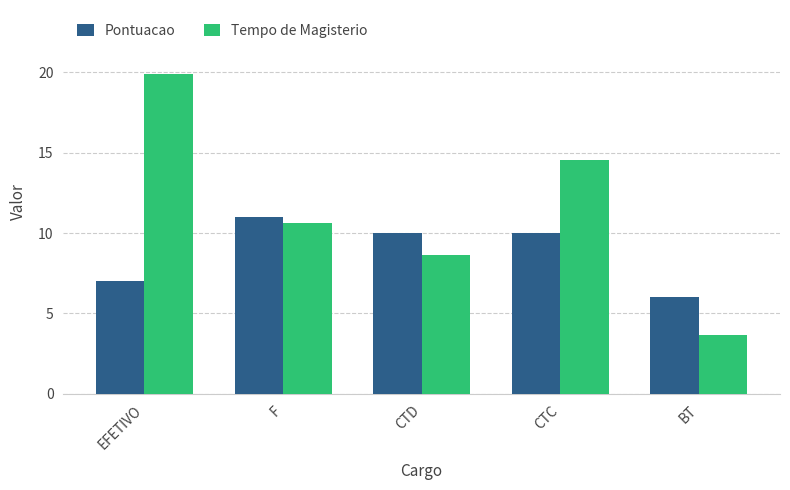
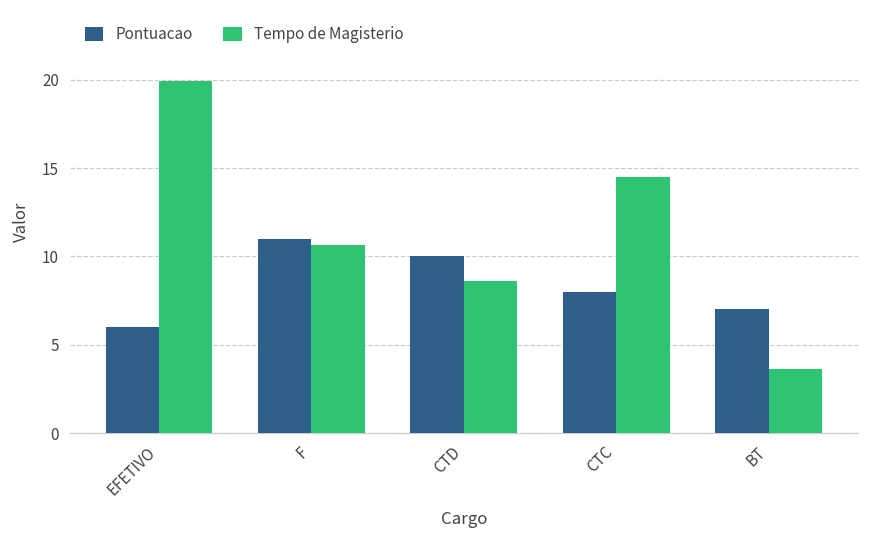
Pontuacao, EFETIVO: 7 -> 6
Pontuacao, CTC: 10 -> 8
Pontuacao, BT: 6 -> 7
